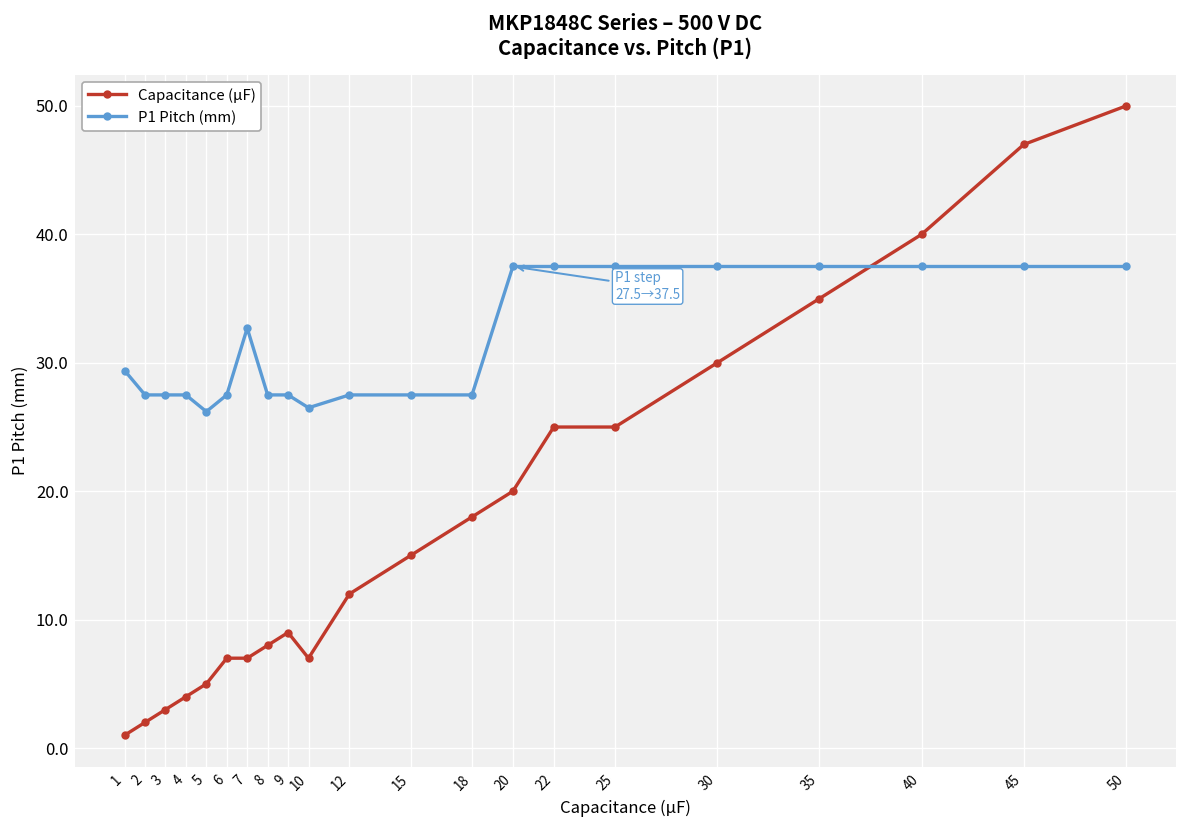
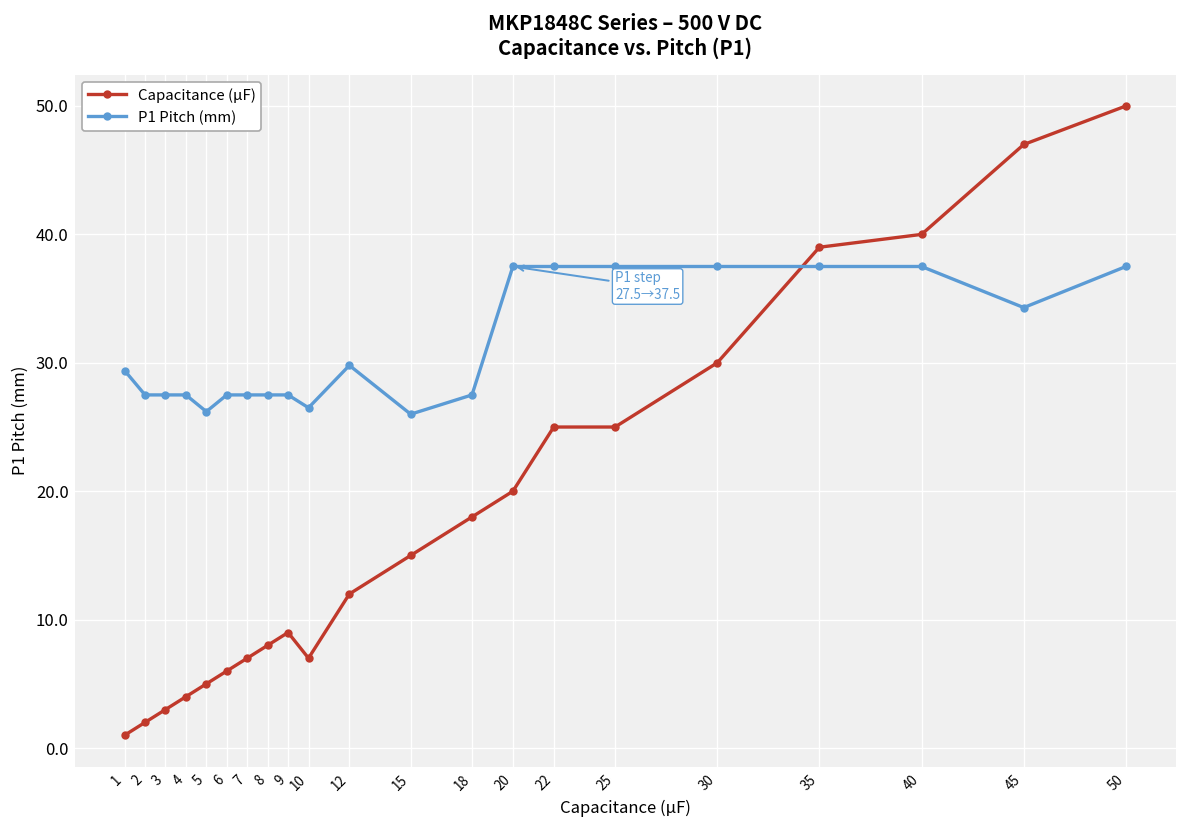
Capacitance (μF), 6: 7 -> 6
P1 Pitch (mm), 7: 32.7 -> 27.5
P1 Pitch (mm), 12: 27.5 -> 29.8
P1 Pitch (mm), 15: 27.5 -> 26.0
Capacitance (μF), 35: 35 -> 39
P1 Pitch (mm), 45: 37.5 -> 34.3
